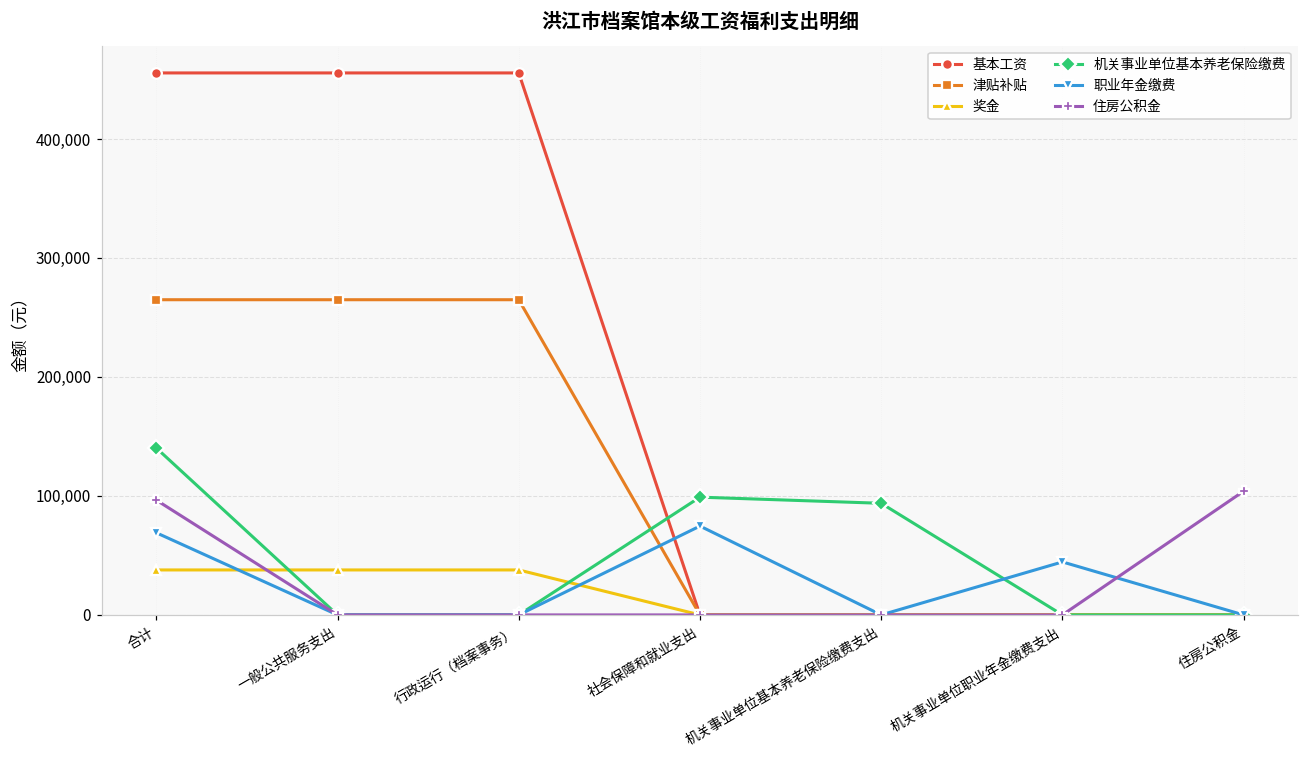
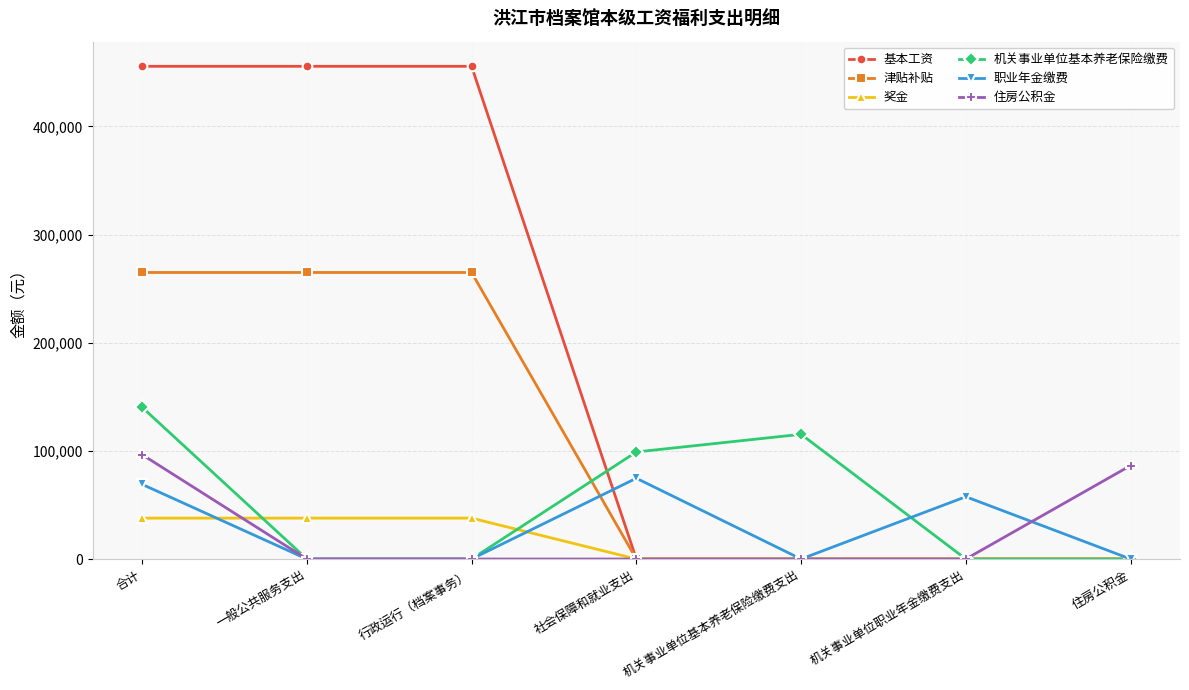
机关事业单位基本养老保险缴费, 机关事业单位基本养老保险缴费支出: 94,000 -> 115,000
职业年金缴费, 机关事业单位职业年金缴费支出: 45,000 -> 58,000
住房公积金, 住房公积金: 104,000 -> 86,000
